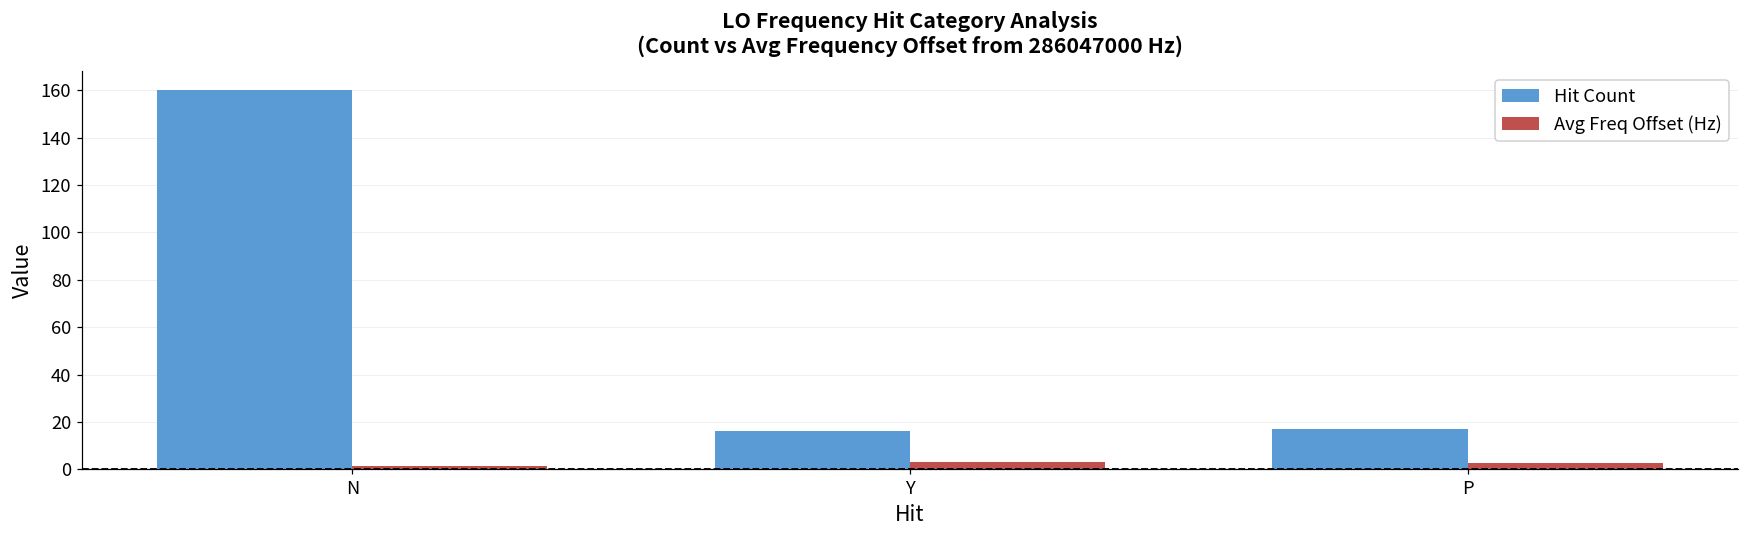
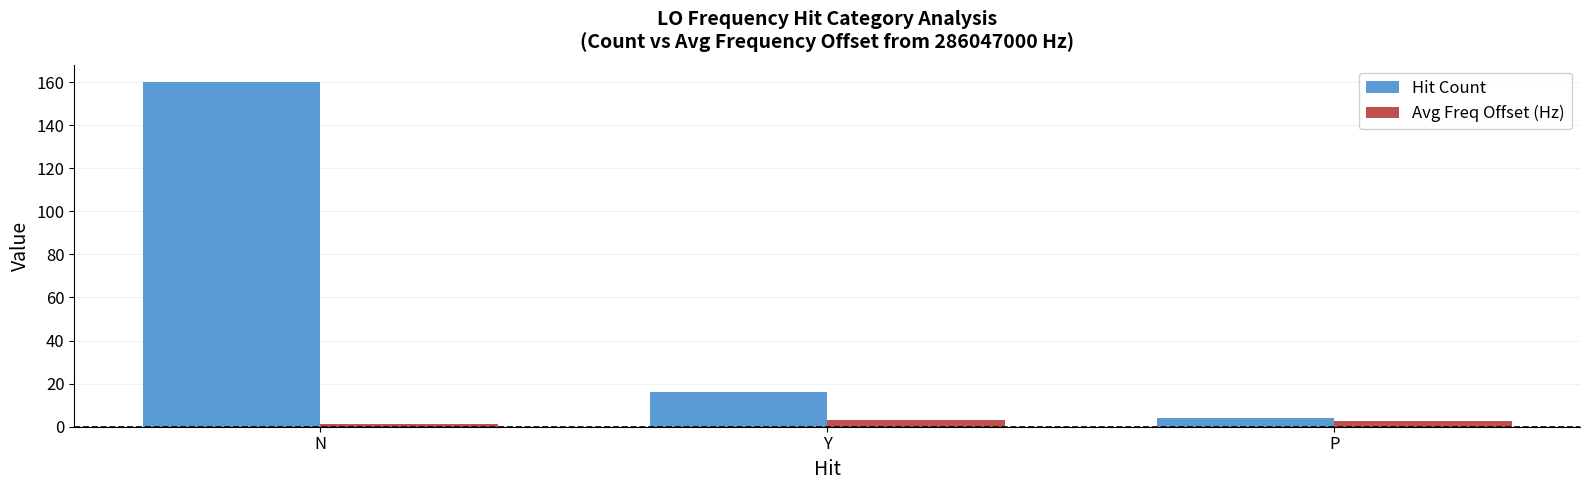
Hit Count, P: 17 -> 4
